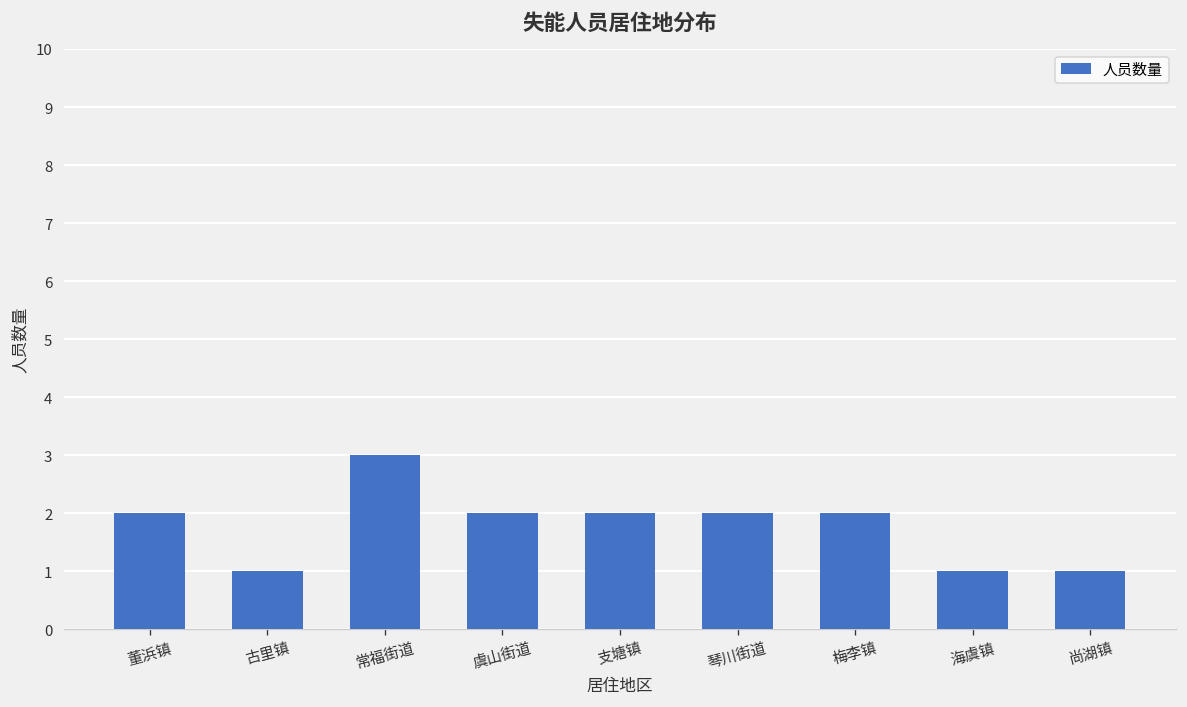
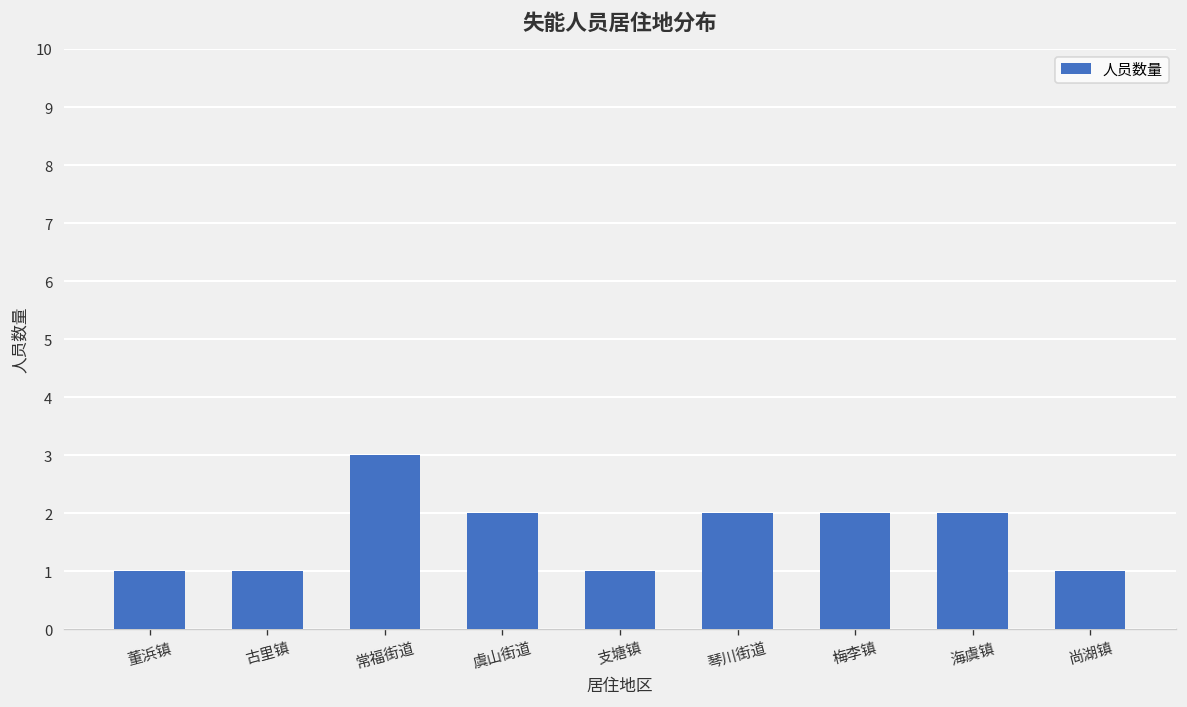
董浜镇: 2 -> 1
支塘镇: 2 -> 1
海虞镇: 1 -> 2
